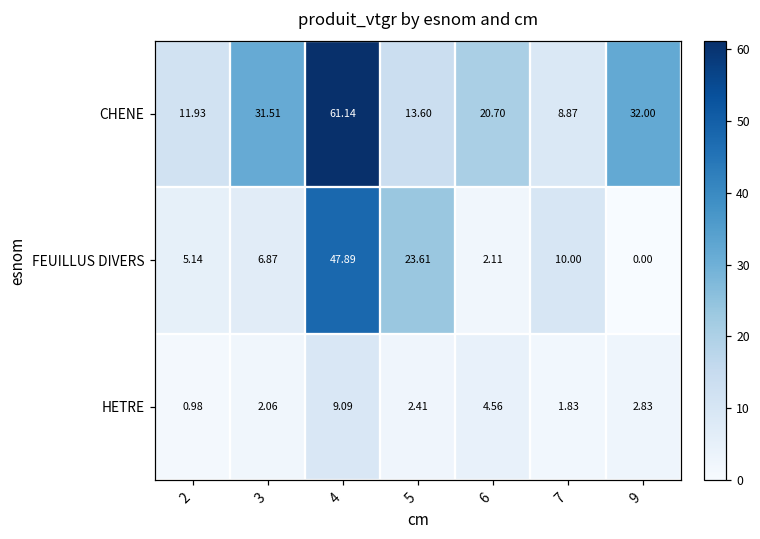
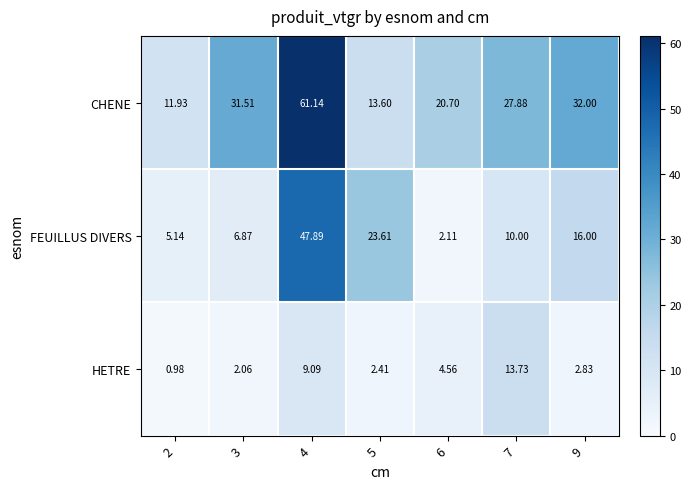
CHENE, 7: 8.87 -> 27.88
FEUILLUS DIVERS, 9: 0.00 -> 16.00
HETRE, 7: 1.83 -> 13.73
